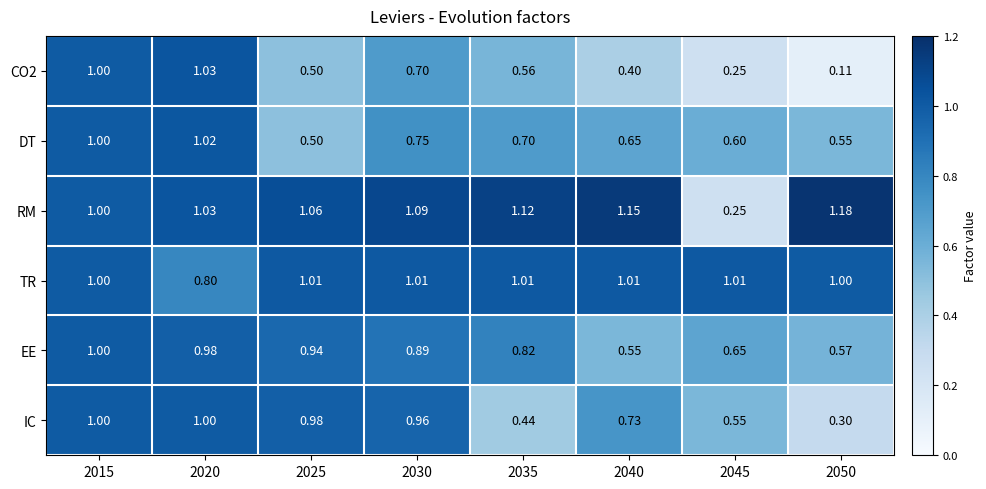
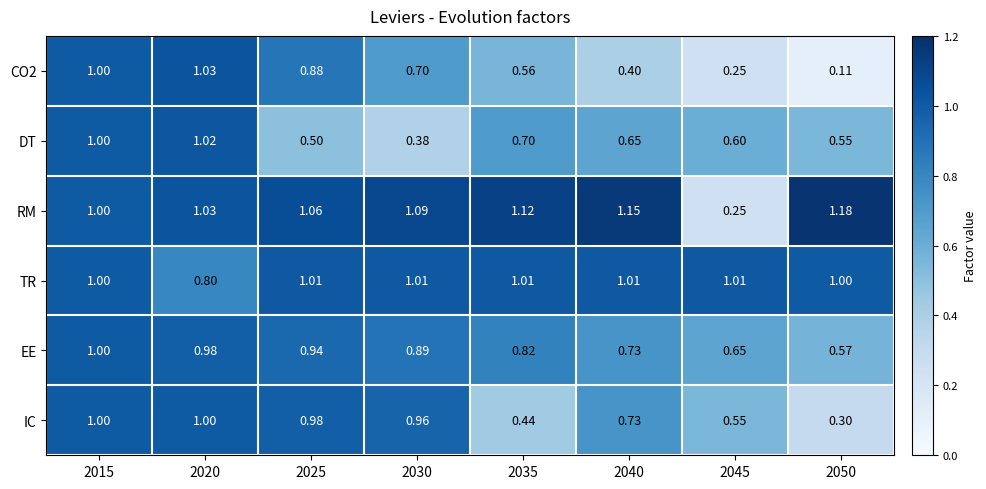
CO2, 2025: 0.50 -> 0.88
DT, 2030: 0.75 -> 0.38
EE, 2040: 0.55 -> 0.73
